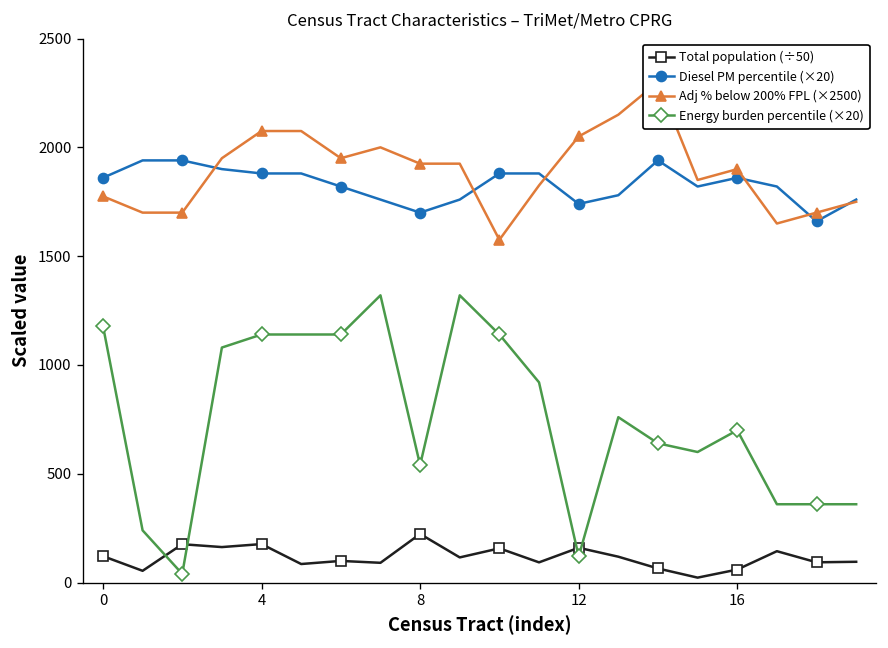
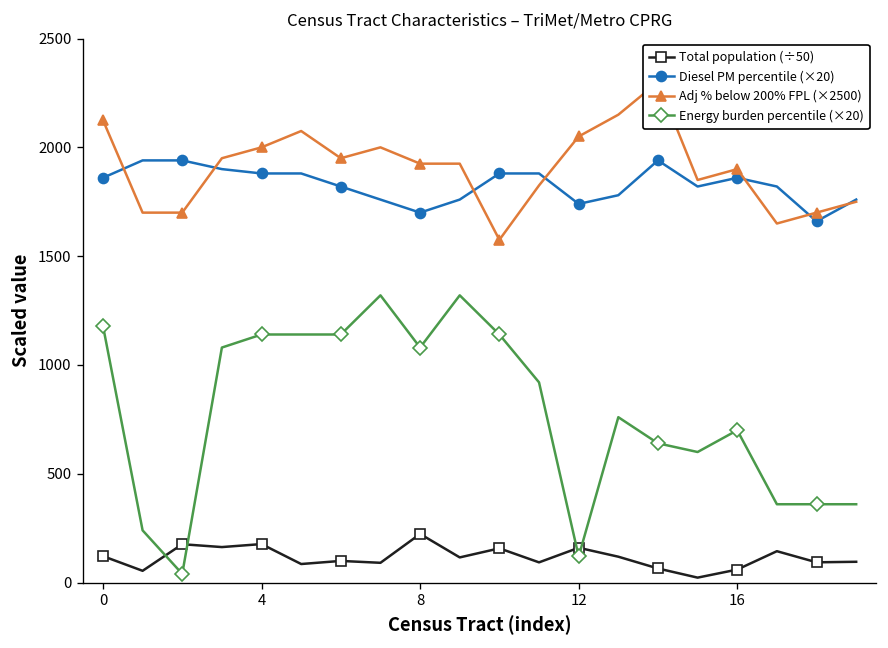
Adj % below 200% FPL (×2500), 0: 1780 -> 2130
Adj % below 200% FPL (×2500), 4: 2080 -> 2000
Energy burden percentile (×20), 8: 540 -> 1080
